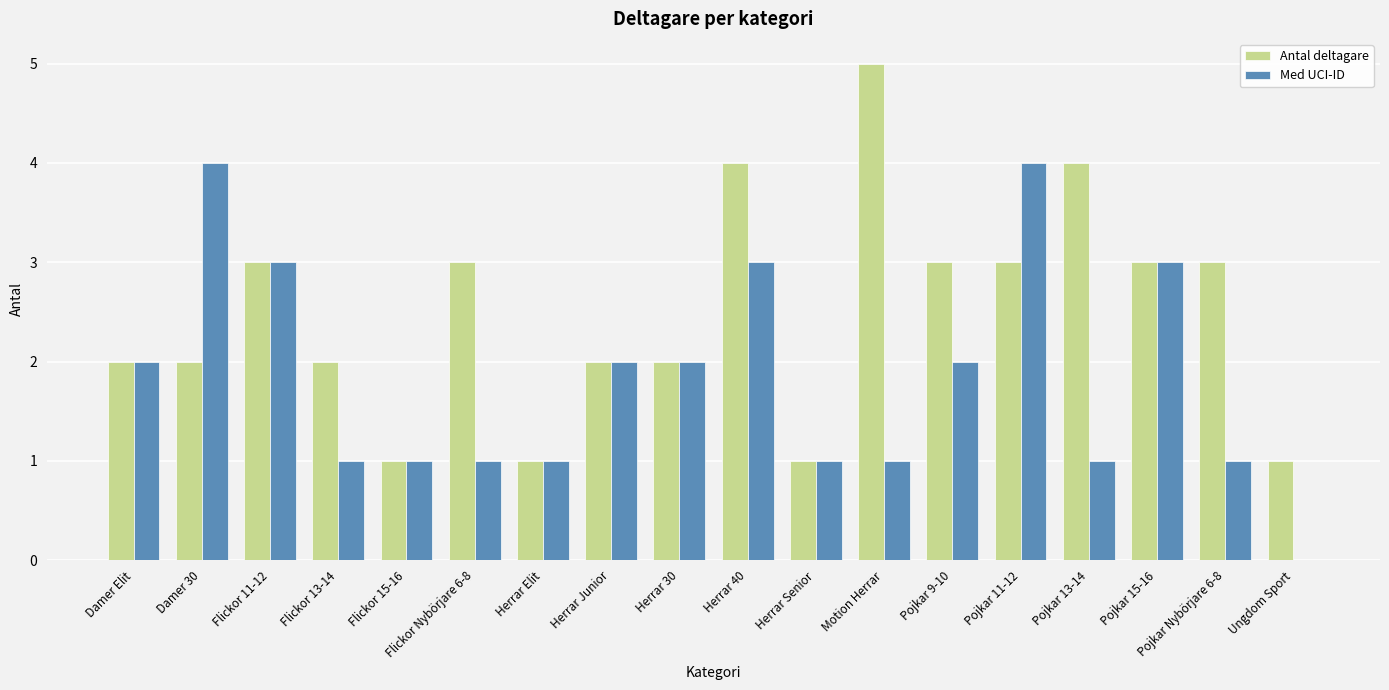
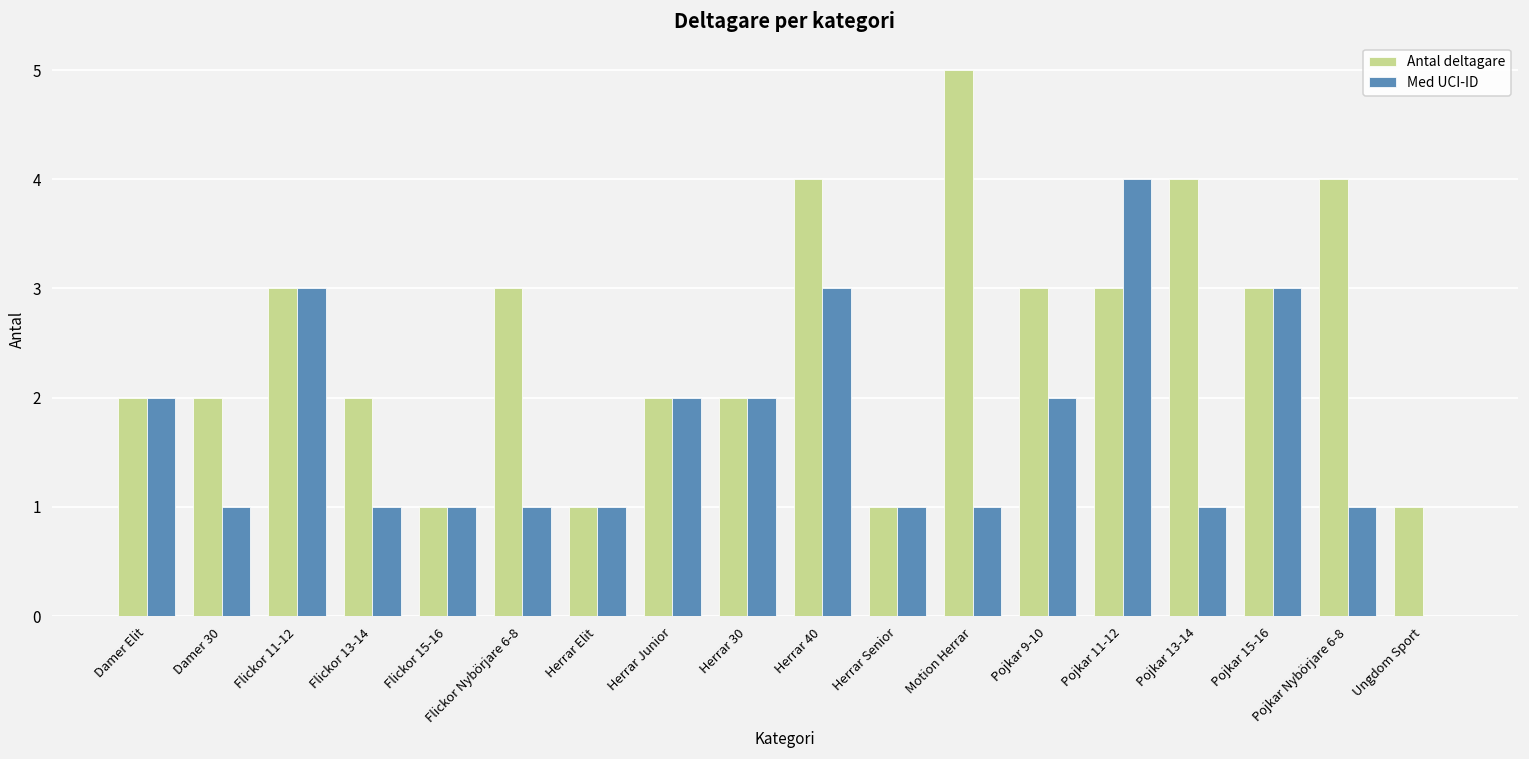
Med UCI-ID, Damer 30: 4 -> 1
Antal deltagare, Pojkar Nybörjare 6-8: 3 -> 4
